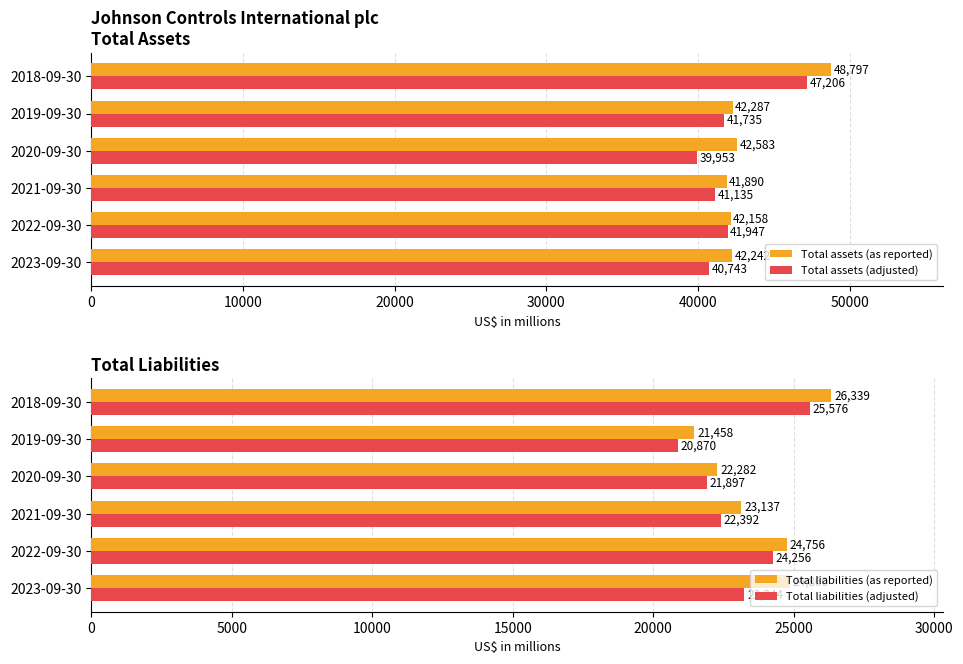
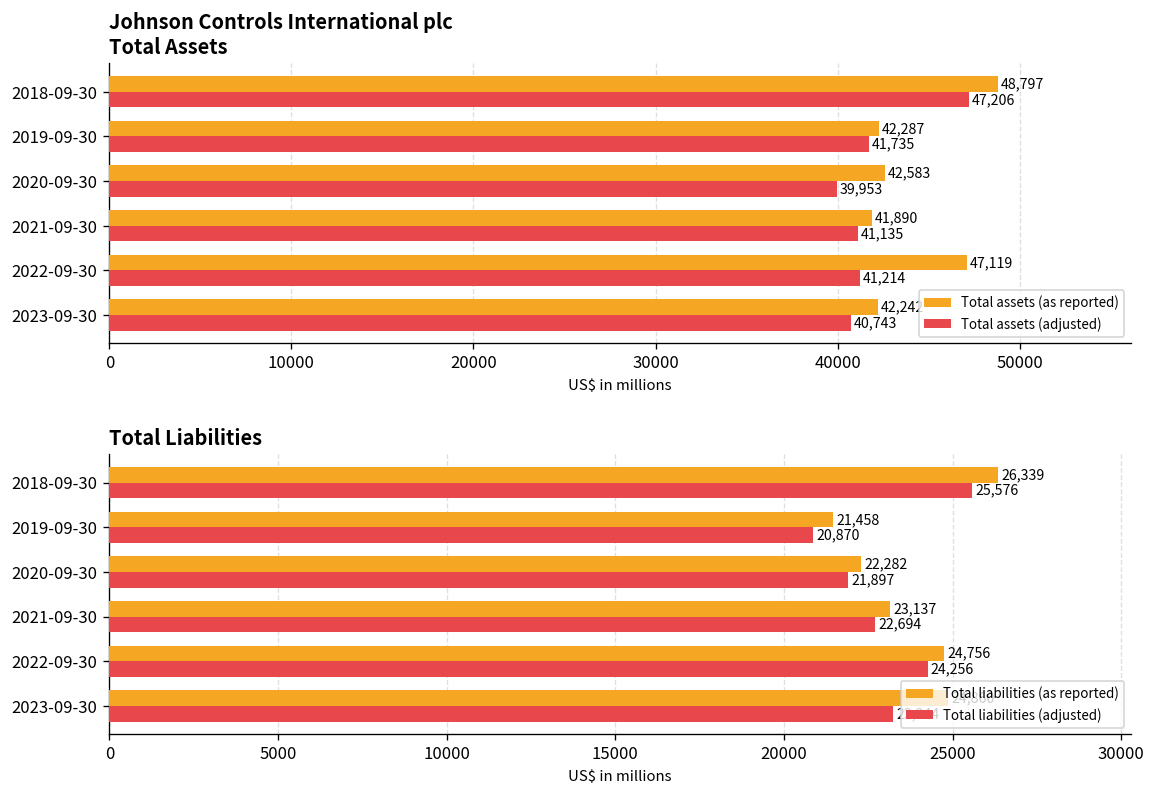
Johnson Controls International plc Total Assets, Total assets (as reported), 2022-09-30: 42,158 -> 47,119
Johnson Controls International plc Total Assets, Total assets (adjusted), 2022-09-30: 41,947 -> 41,214
Total Liabilities, Total liabilities (adjusted), 2021-09-30: 22,392 -> 22,694
